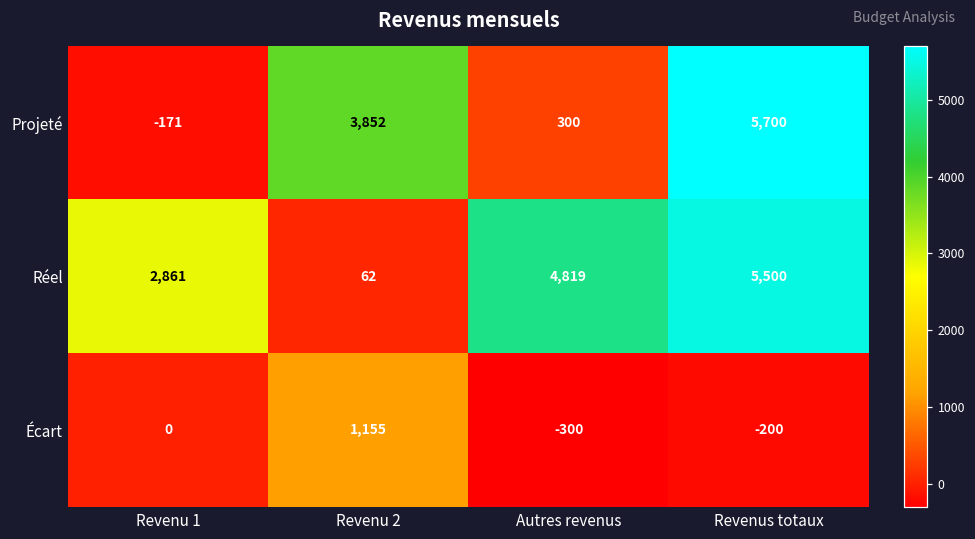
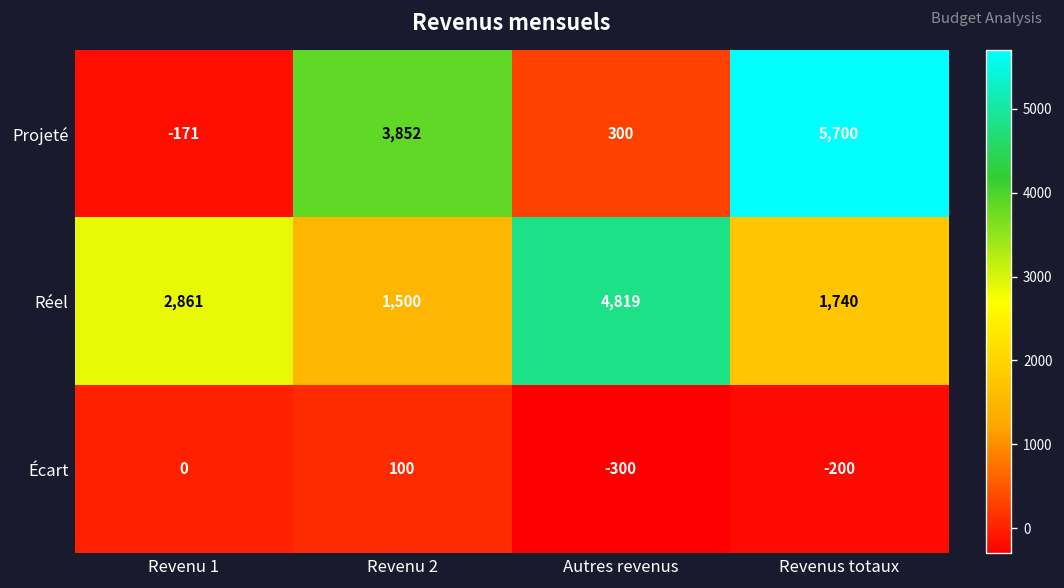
Réel, Revenu 2: 62 -> 1,500
Réel, Revenus totaux: 5,500 -> 1,740
Écart, Revenu 2: 1,155 -> 100
